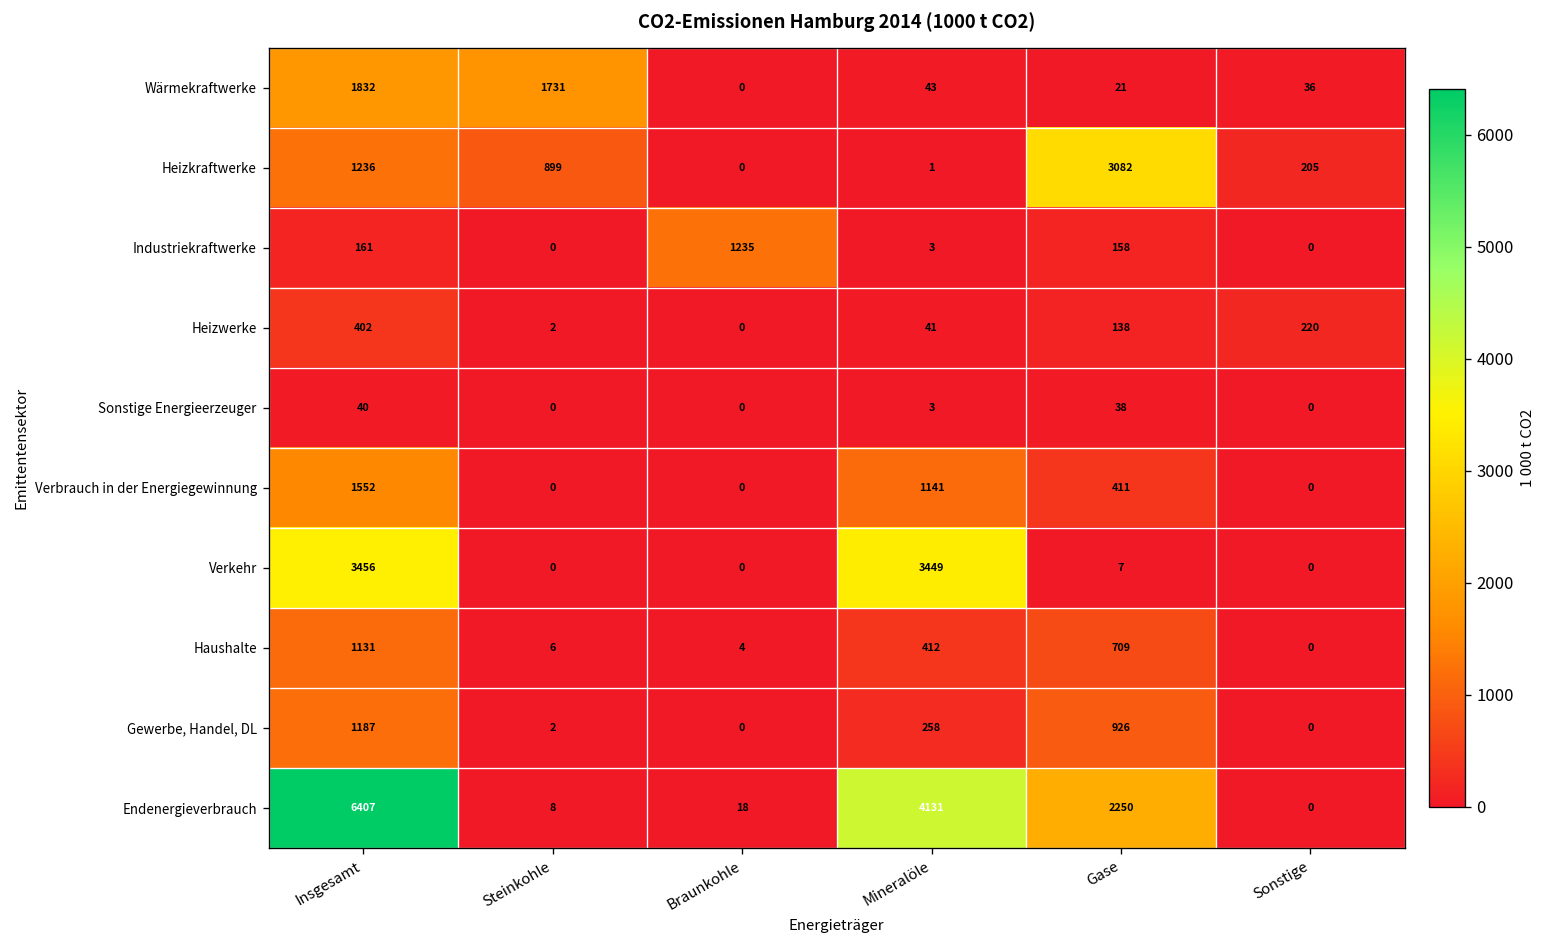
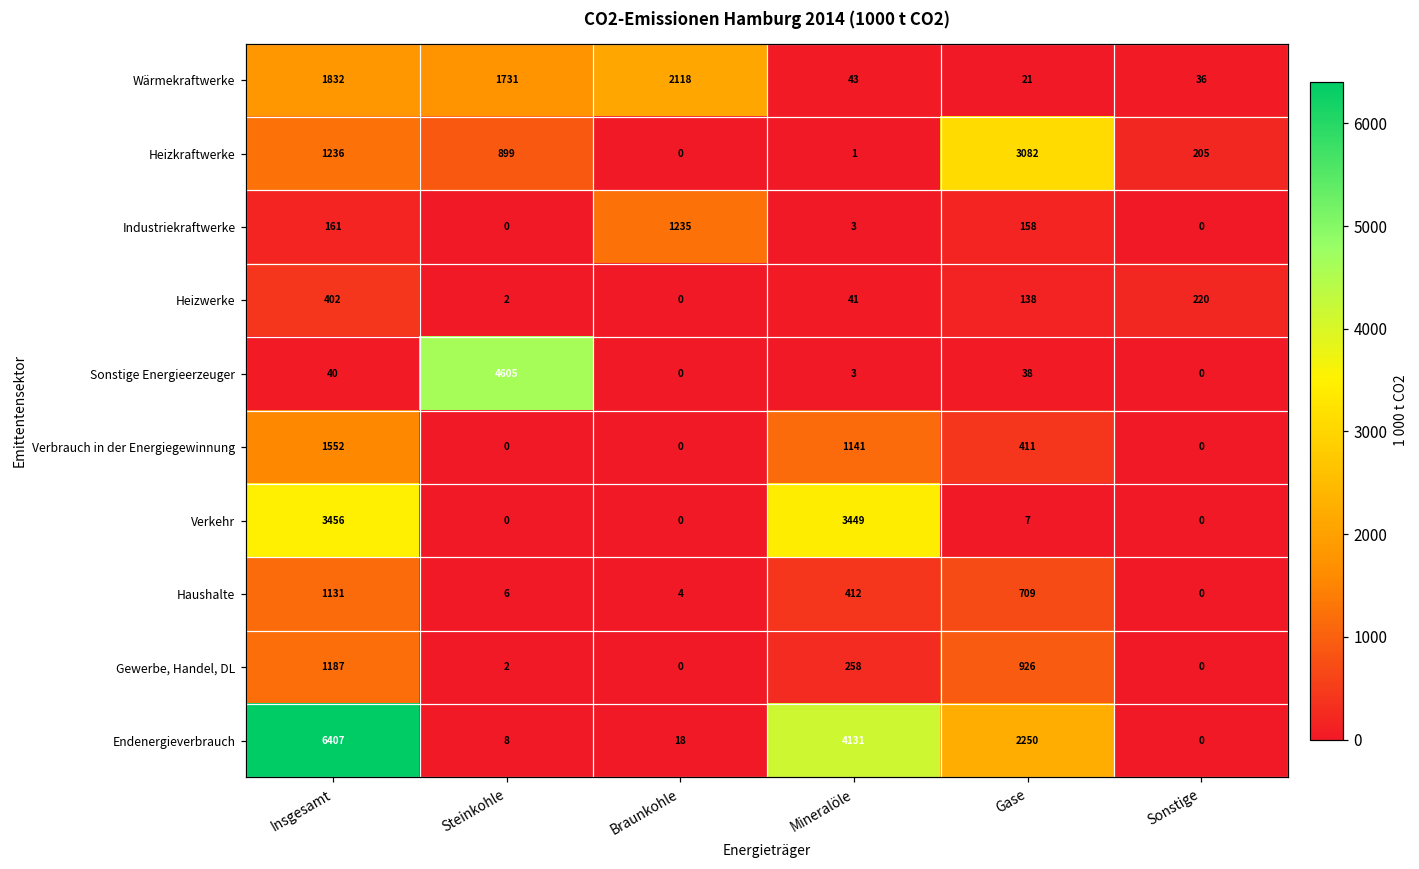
Wärmekraftwerke, Braunkohle: 0 -> 2118
Sonstige Energieerzeuger, Steinkohle: 0 -> 4605
